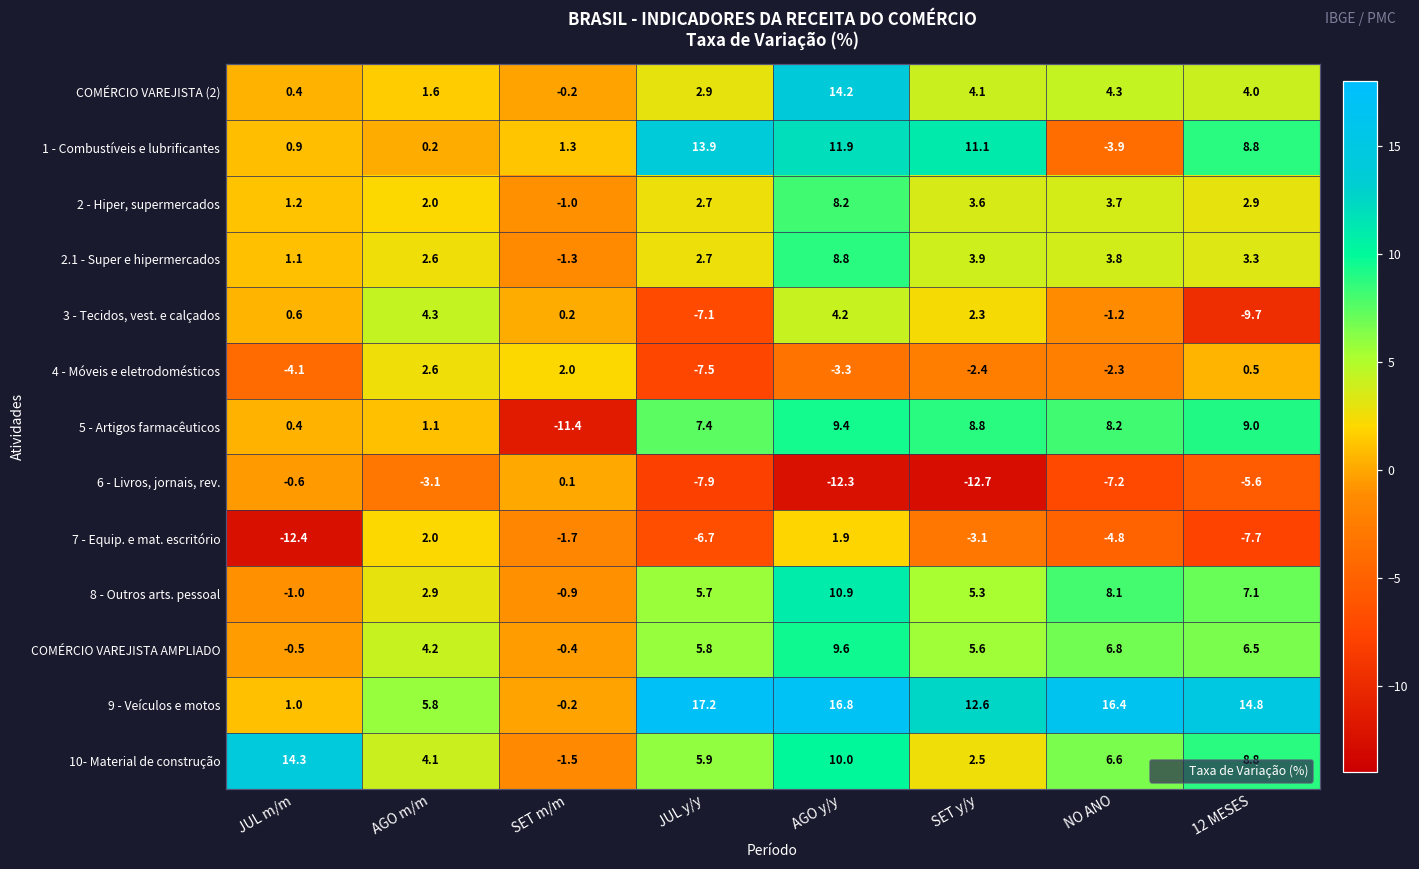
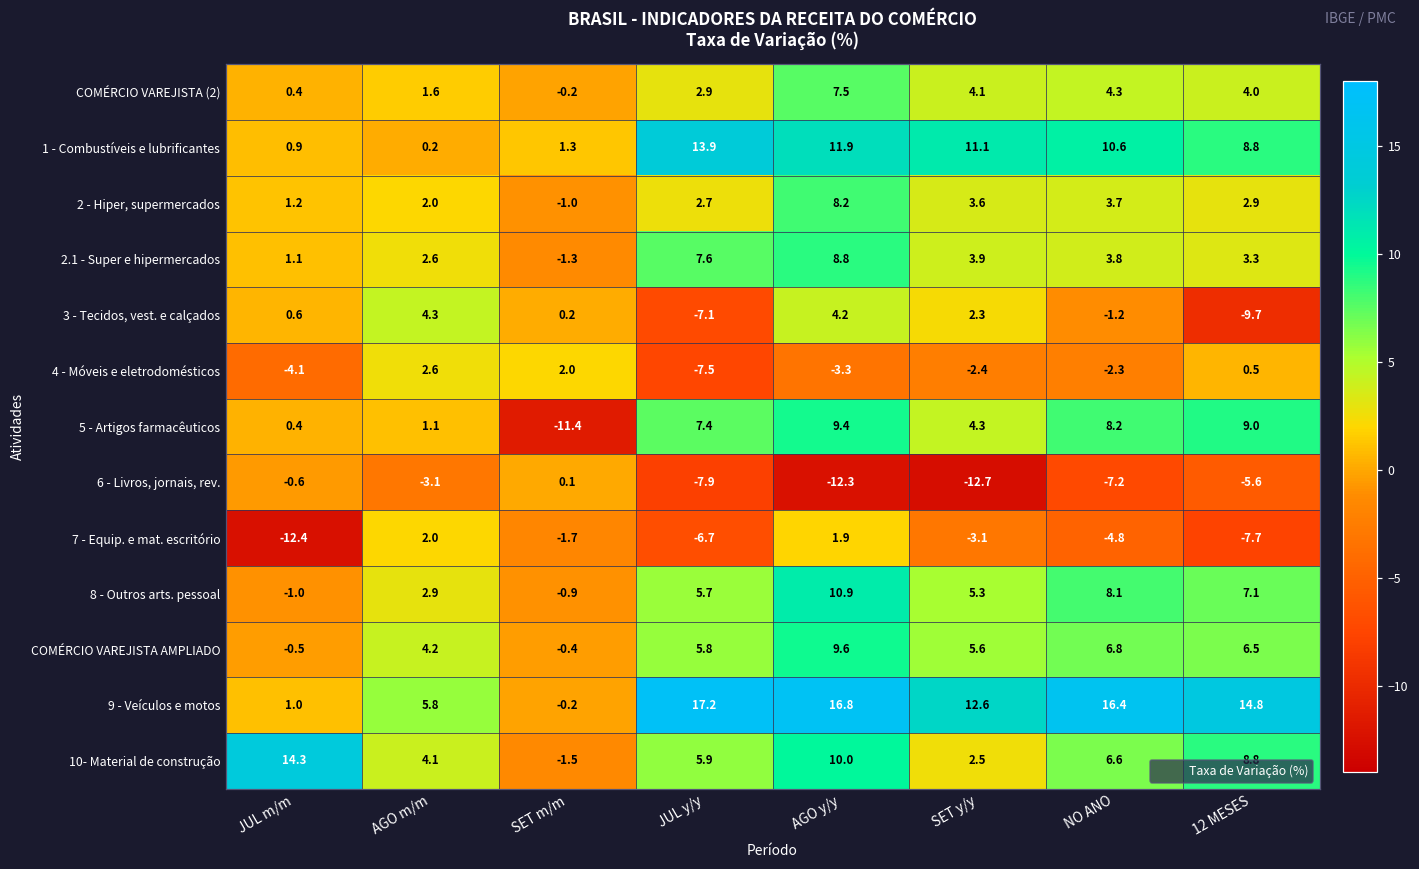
COMÉRCIO VAREJISTA (2), AGO y/y: 14.2 -> 7.5
1 - Combustíveis e lubrificantes, NO ANO: -3.9 -> 10.6
2.1 - Super e hipermercados, JUL y/y: 2.7 -> 7.6
5 - Artigos farmacêuticos, SET y/y: 8.8 -> 4.3
